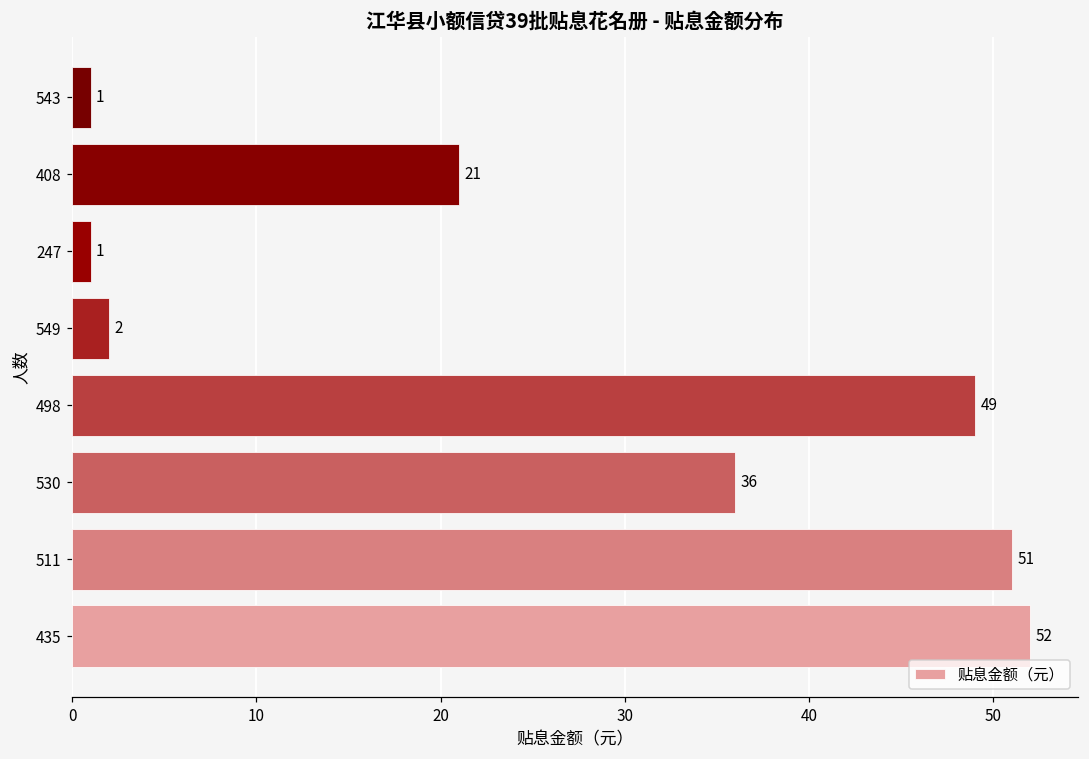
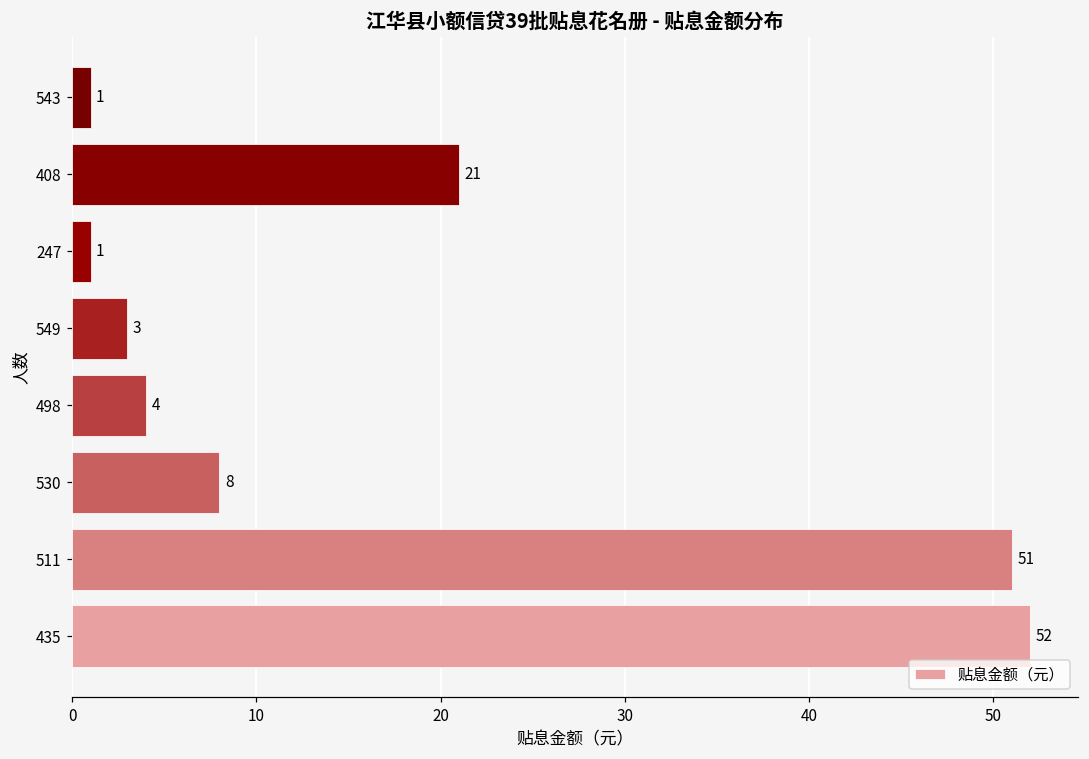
549: 2 -> 3
498: 49 -> 4
530: 36 -> 8
